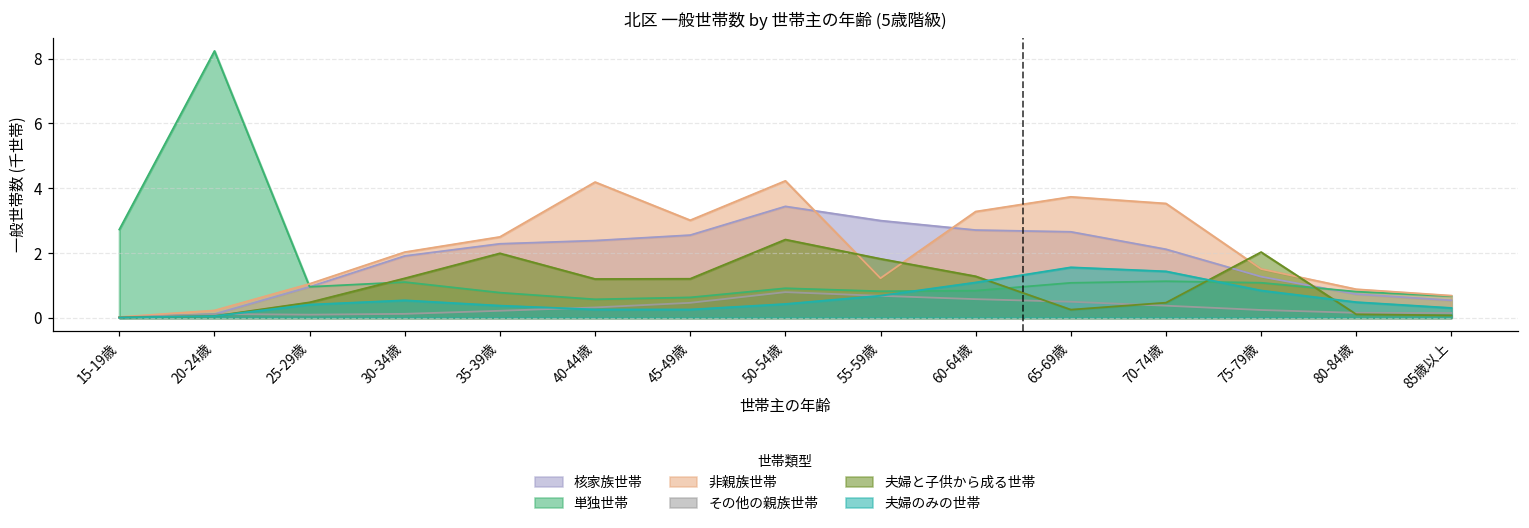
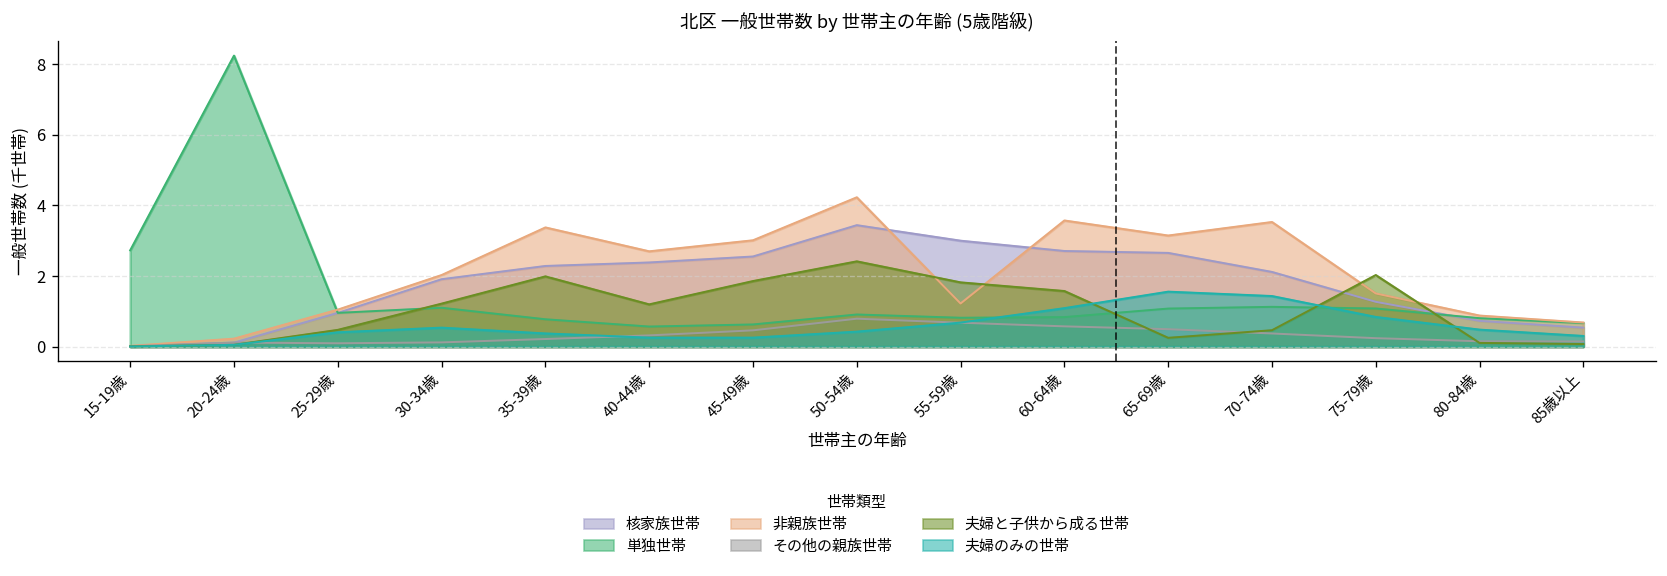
非親族世帯, 35-39歳: 2.5 -> 3.4
非親族世帯, 40-44歳: 4.2 -> 2.7
夫婦と子供から成る世帯, 45-49歳: 1.2 -> 1.9
非親族世帯, 60-64歳: 3.3 -> 3.6
夫婦と子供から成る世帯, 60-64歳: 1.3 -> 1.6
非親族世帯, 65-69歳: 3.7 -> 3.1
